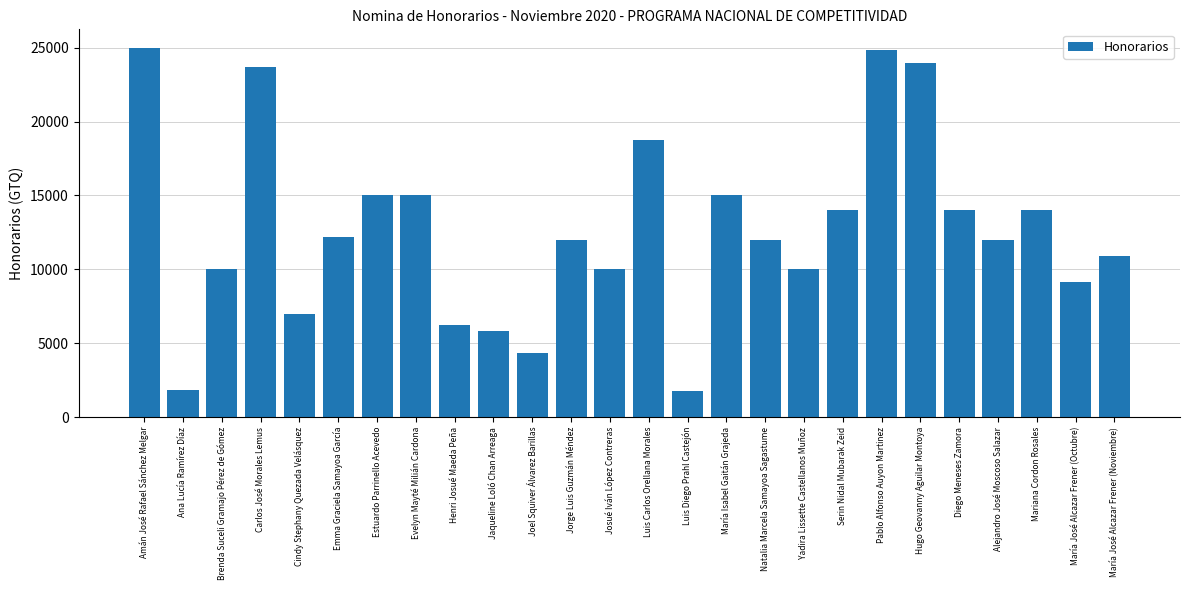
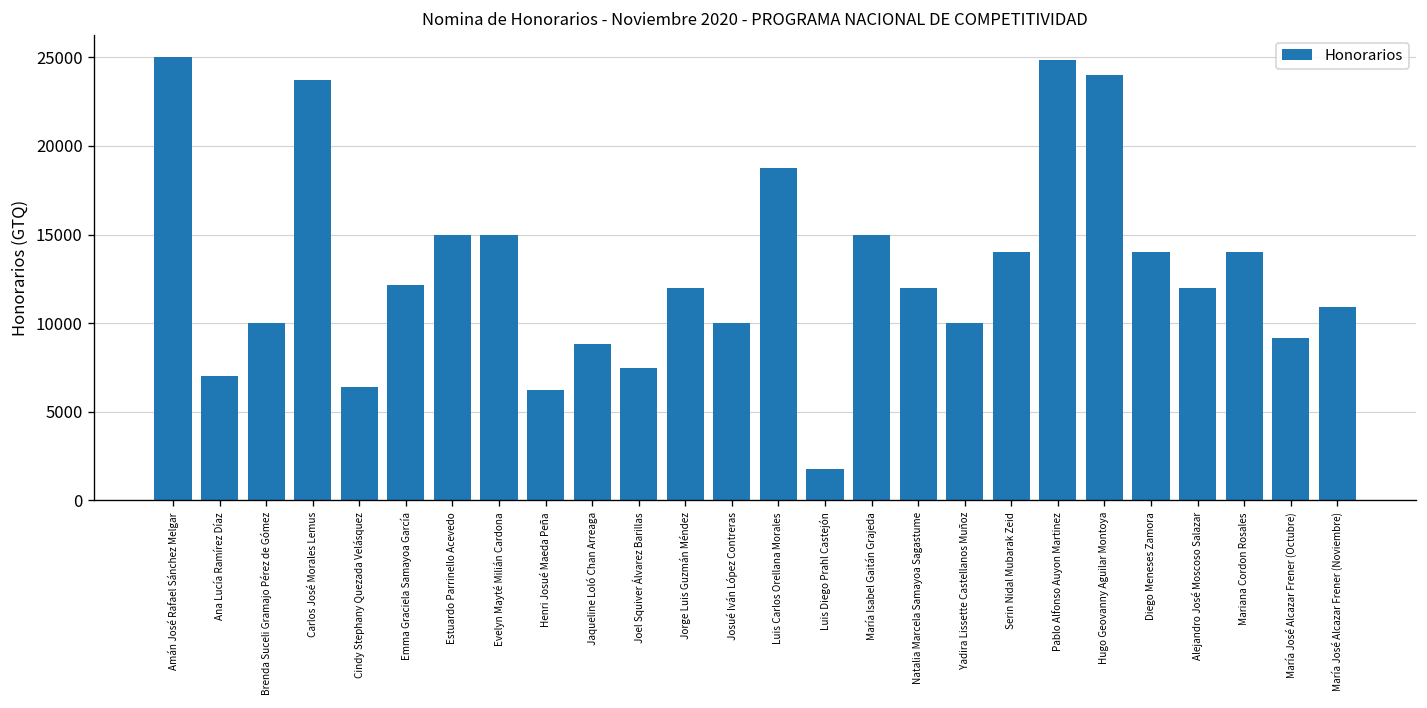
Ana Lucía Ramírez Díaz: 1800 -> 7000
Cindy Stephany Quezada Velásquez: 7000 -> 6400
Jaqueline Loló Chan Arreaga: 5900 -> 8800
Joel Squiver Álvarez Barillas: 4400 -> 7500
